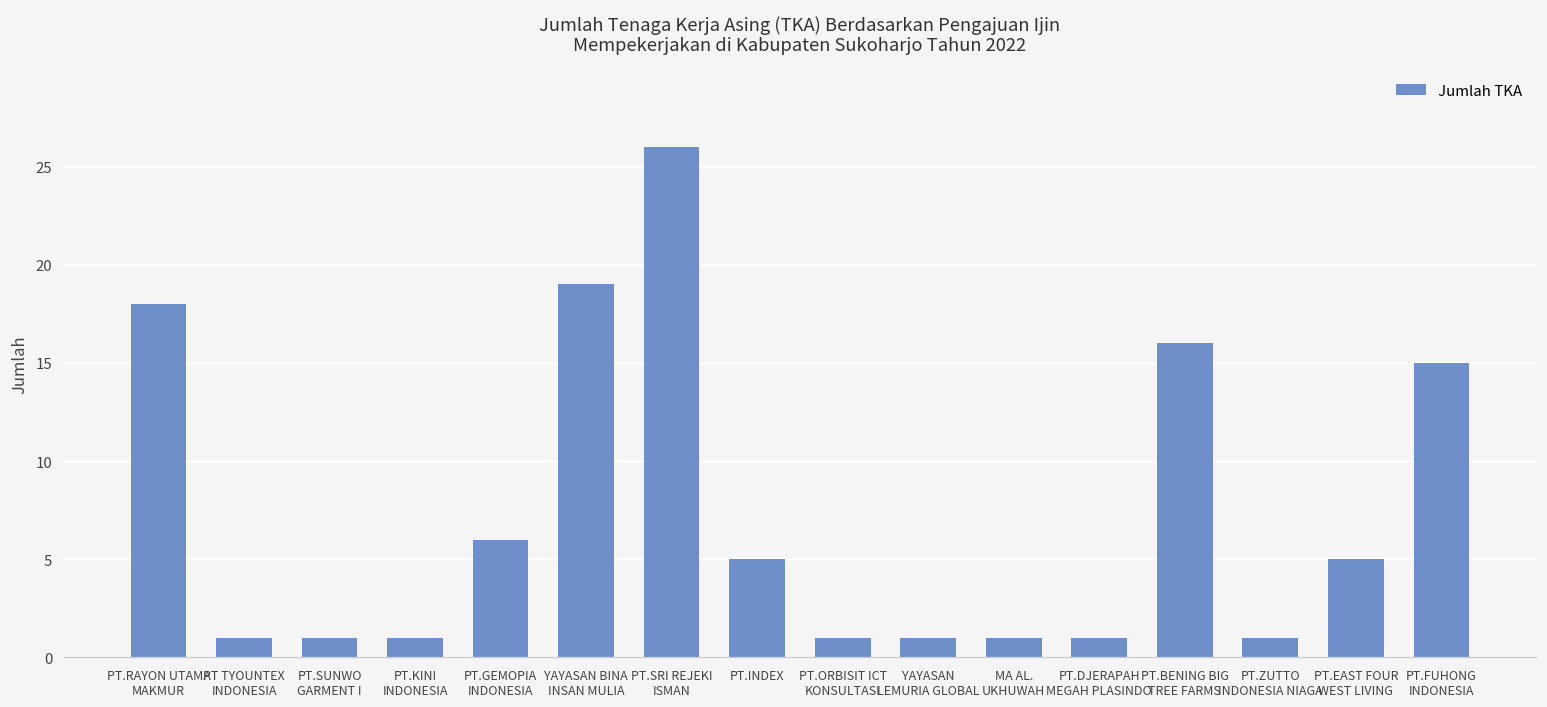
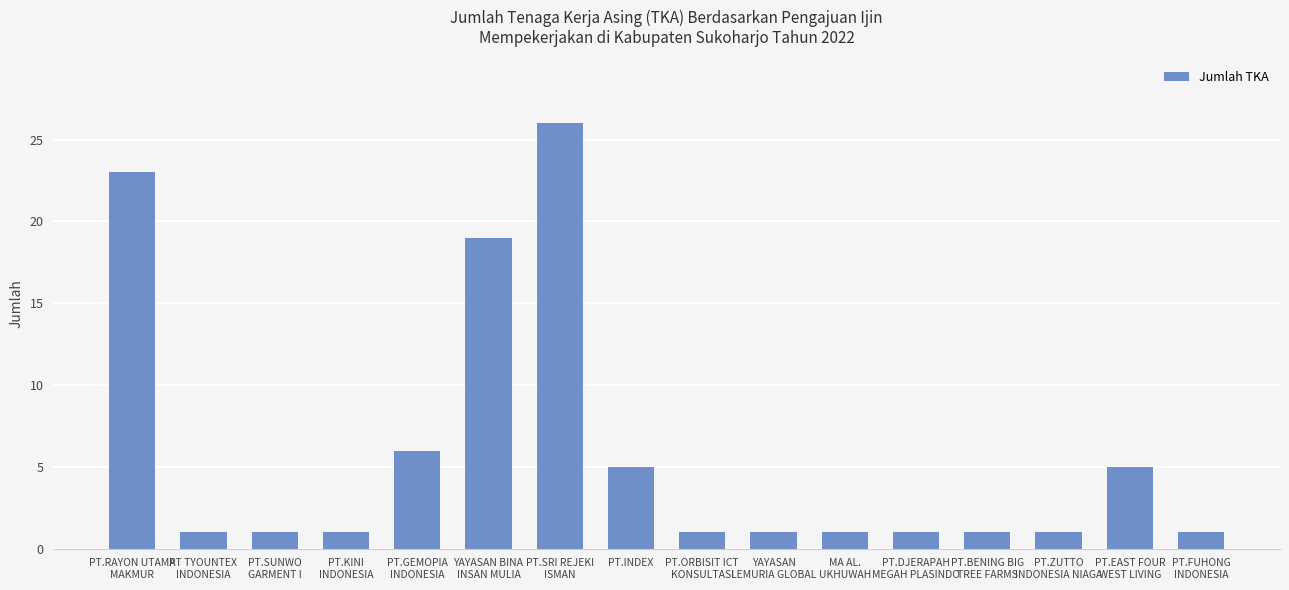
PT.RAYON UTAMA MAKMUR: 18 -> 23
PT.BENING BIG TREE FARMS: 16 -> 1
PT.FUHONG INDONESIA: 15 -> 1
